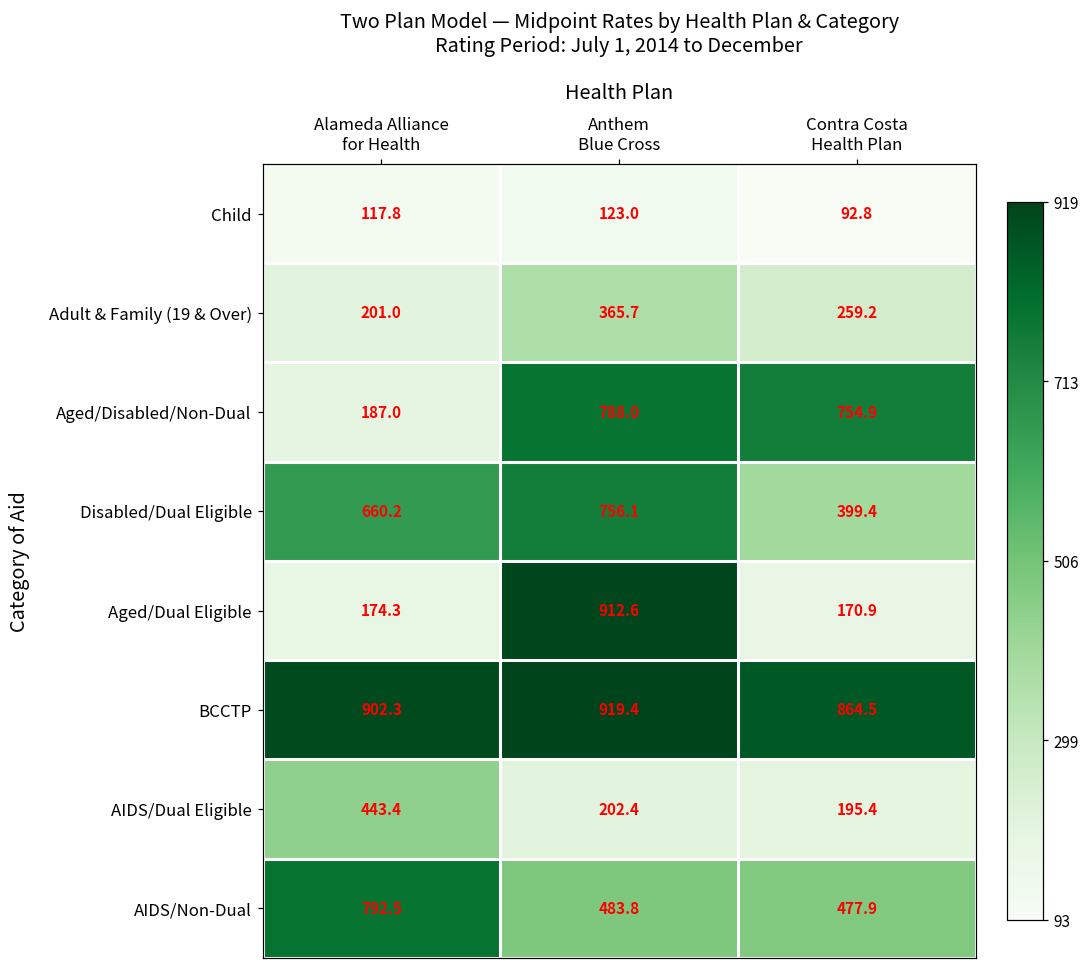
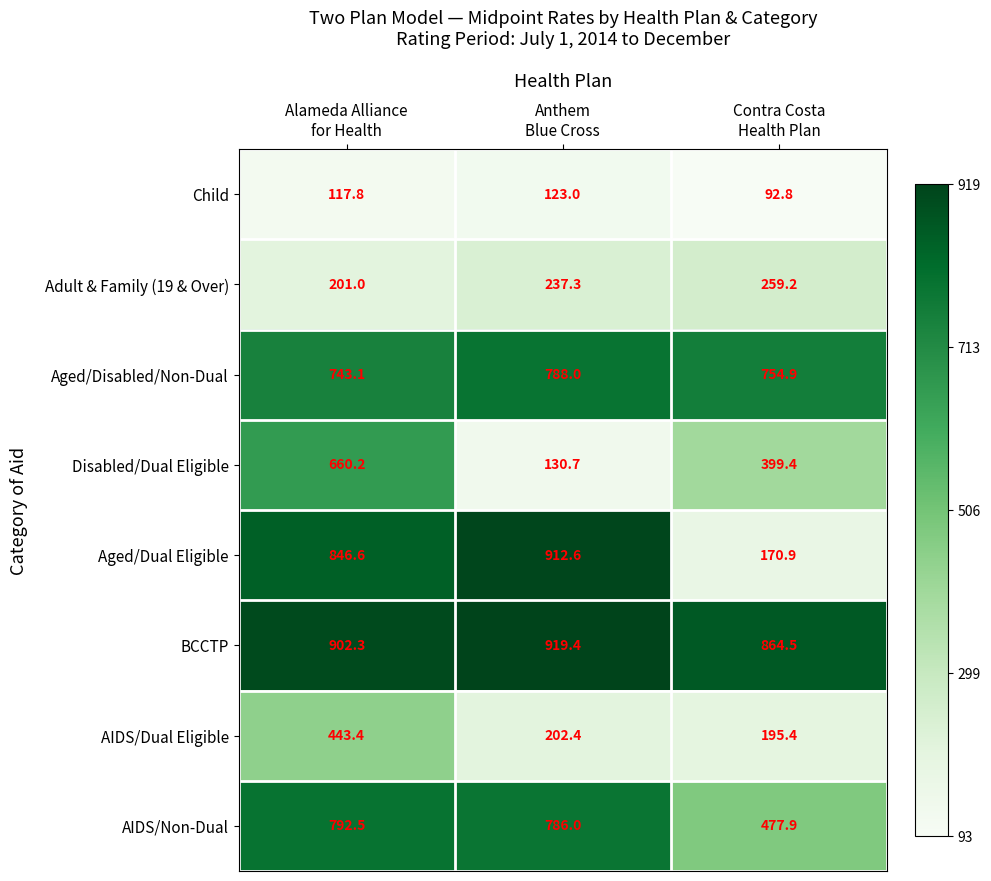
Adult & Family (19 & Over), Anthem Blue Cross: 365.7 -> 237.3
Aged/Disabled/Non-Dual, Alameda Alliance for Health: 187.0 -> 743.1
Disabled/Dual Eligible, Anthem Blue Cross: 756.1 -> 130.7
Aged/Dual Eligible, Alameda Alliance for Health: 174.3 -> 846.6
AIDS/Non-Dual, Anthem Blue Cross: 483.8 -> 786.0
